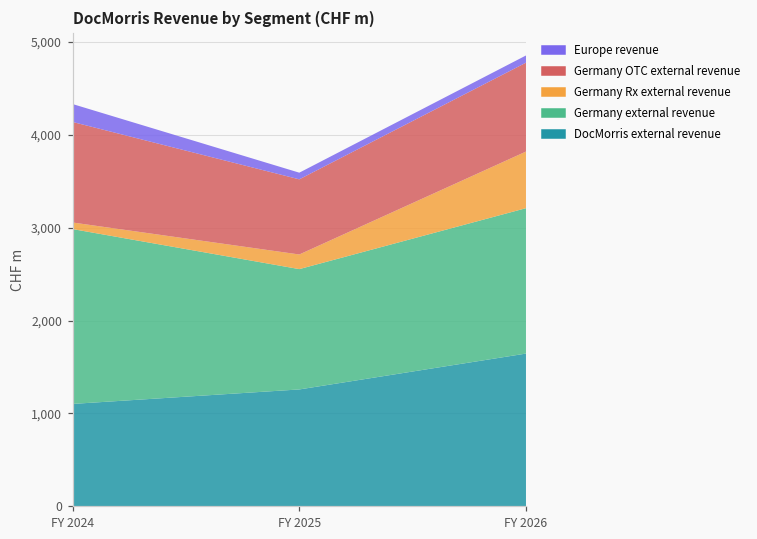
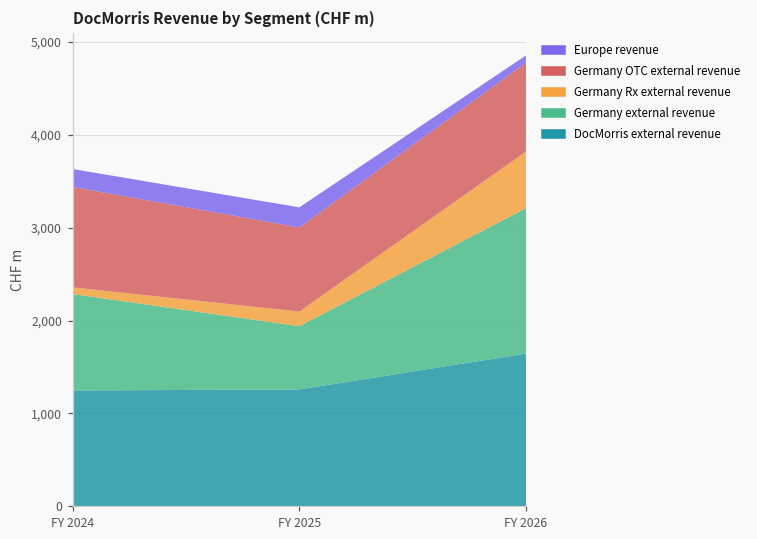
DocMorris external revenue, FY 2024: 1,100 -> 1,200
Germany external revenue, FY 2024: 1,900 -> 1,000
Germany external revenue, FY 2025: 1,300 -> 700
Germany OTC external revenue, FY 2025: 800 -> 900
Europe revenue, FY 2025: 100 -> 200
